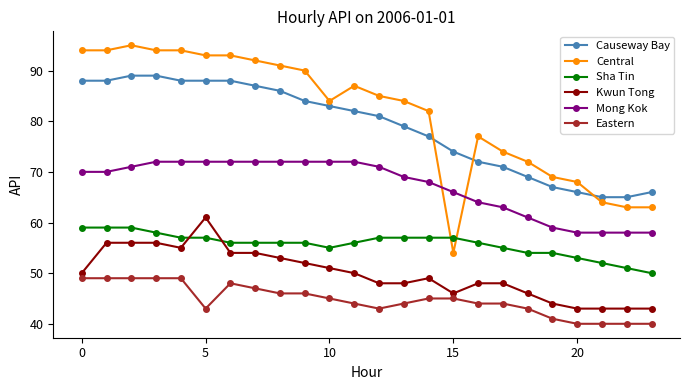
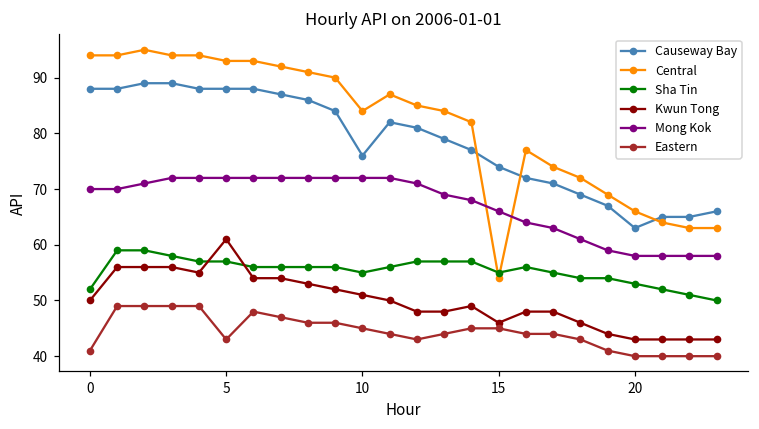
Sha Tin, 0: 59 -> 52
Eastern, 0: 49 -> 41
Causeway Bay, 10: 83 -> 76
Sha Tin, 15: 57 -> 55
Causeway Bay, 20: 66 -> 63
Central, 20: 68 -> 66
